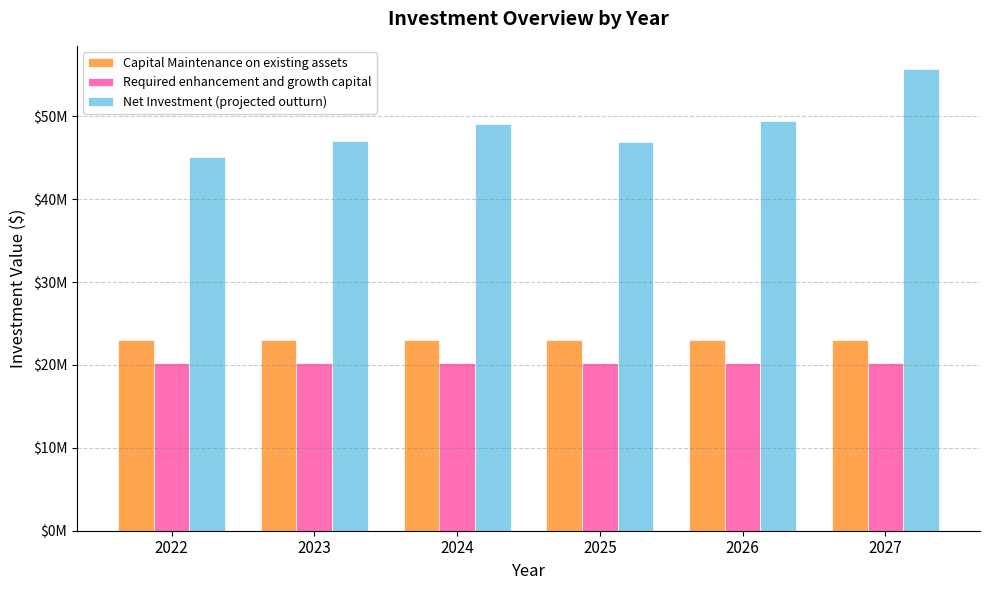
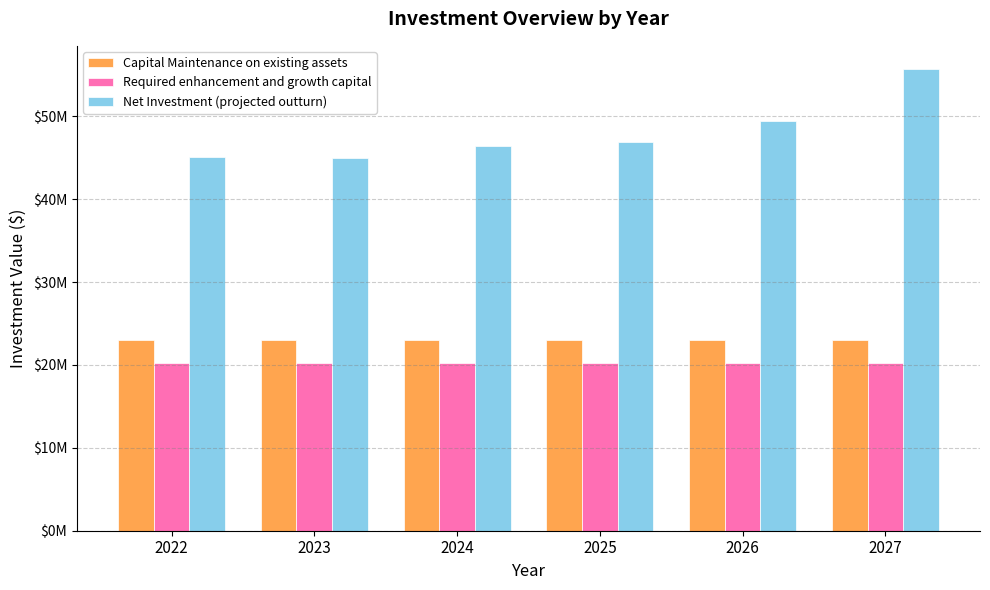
Net Investment (projected outturn), 2023: $47000000 -> $45000000
Net Investment (projected outturn), 2024: $49000000 -> $46000000
